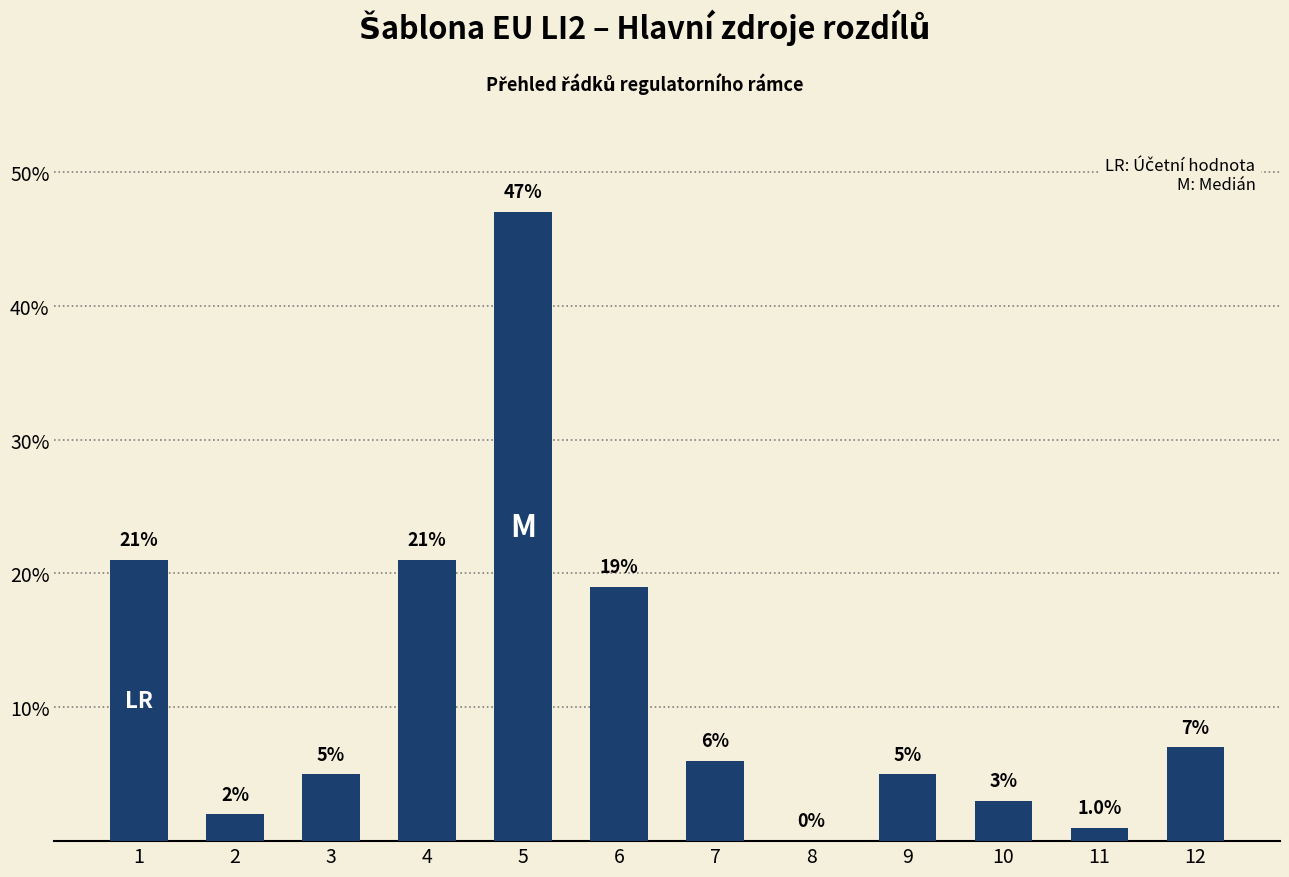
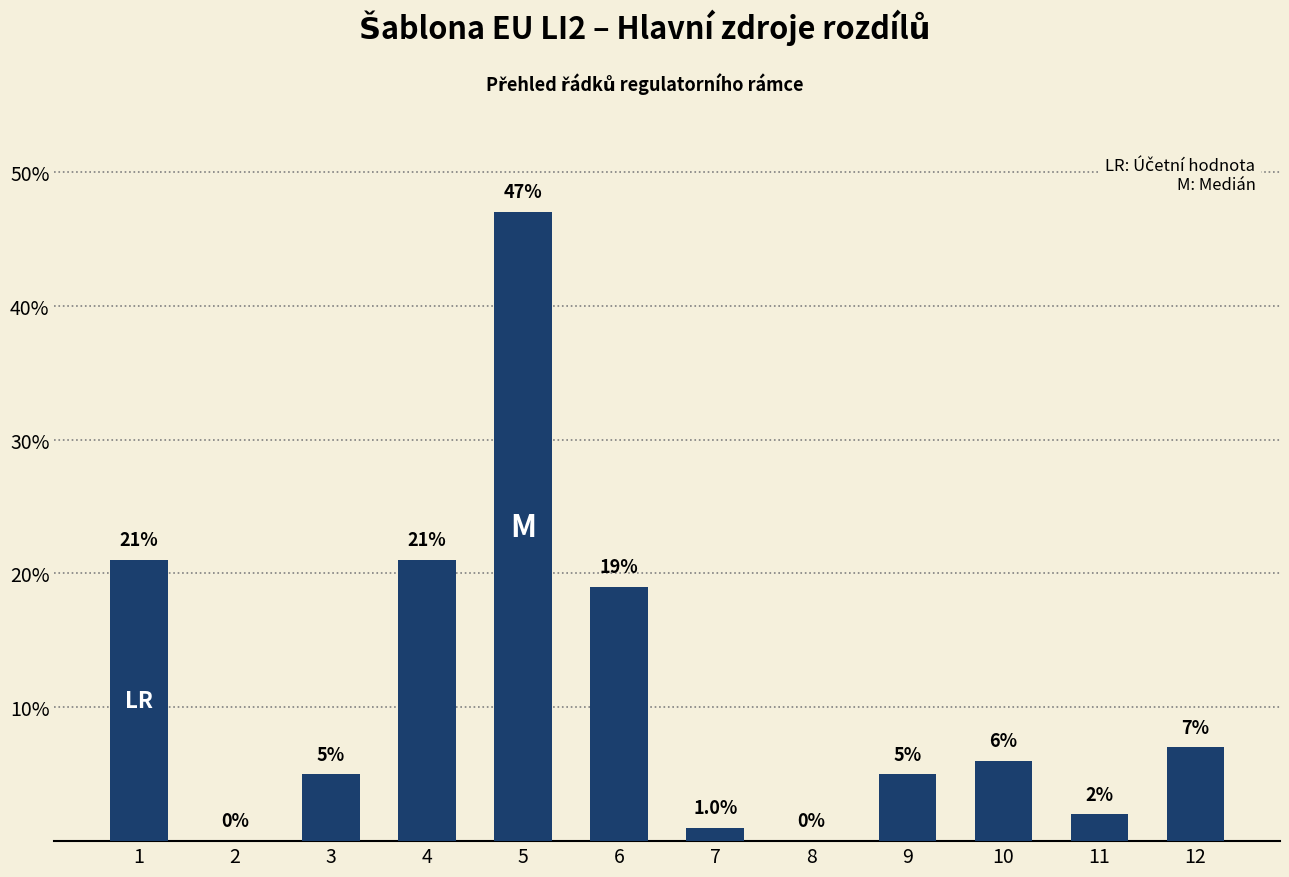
2: 2% -> 0%
7: 6% -> 1.0%
10: 3% -> 6%
11: 1.0% -> 2%
